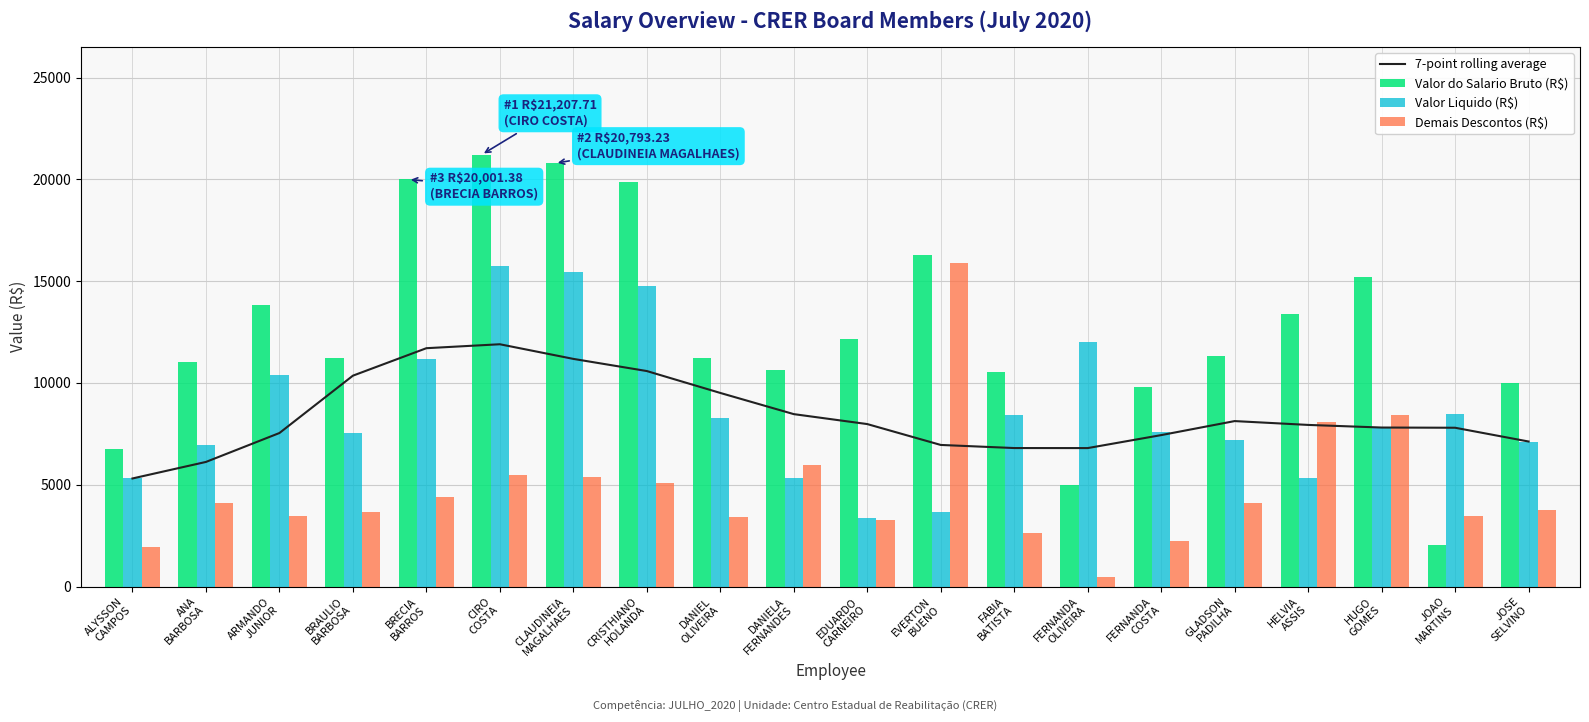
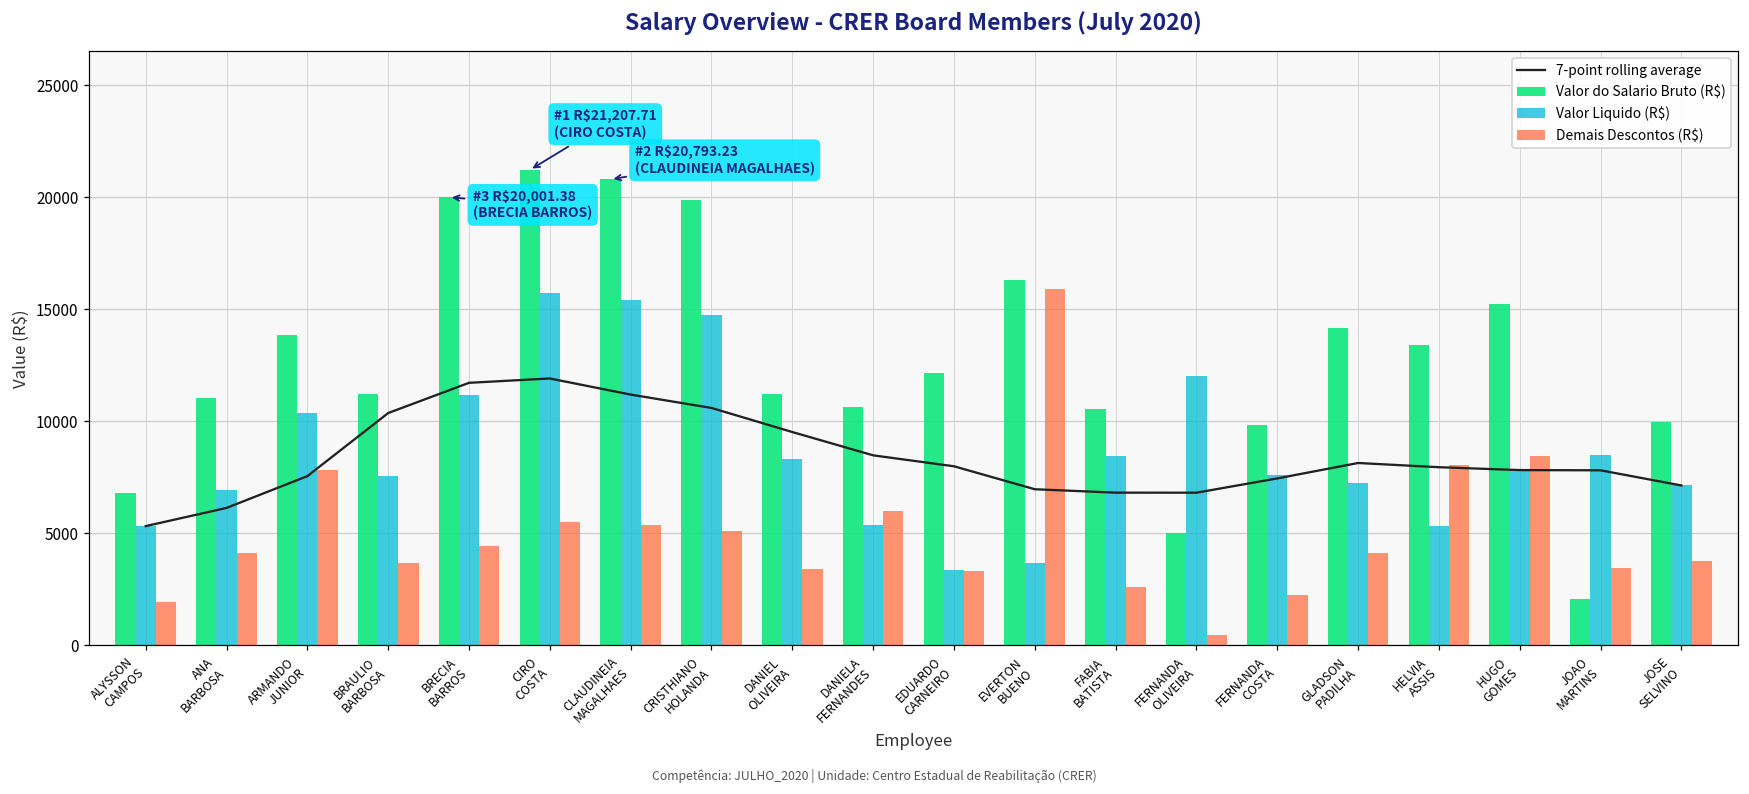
Demais Descontos (R$), ARMANDO JUNIOR: 3500 -> 7800
Valor do Salario Bruto (R$), GLADSON PADILHA: 11300 -> 14100
